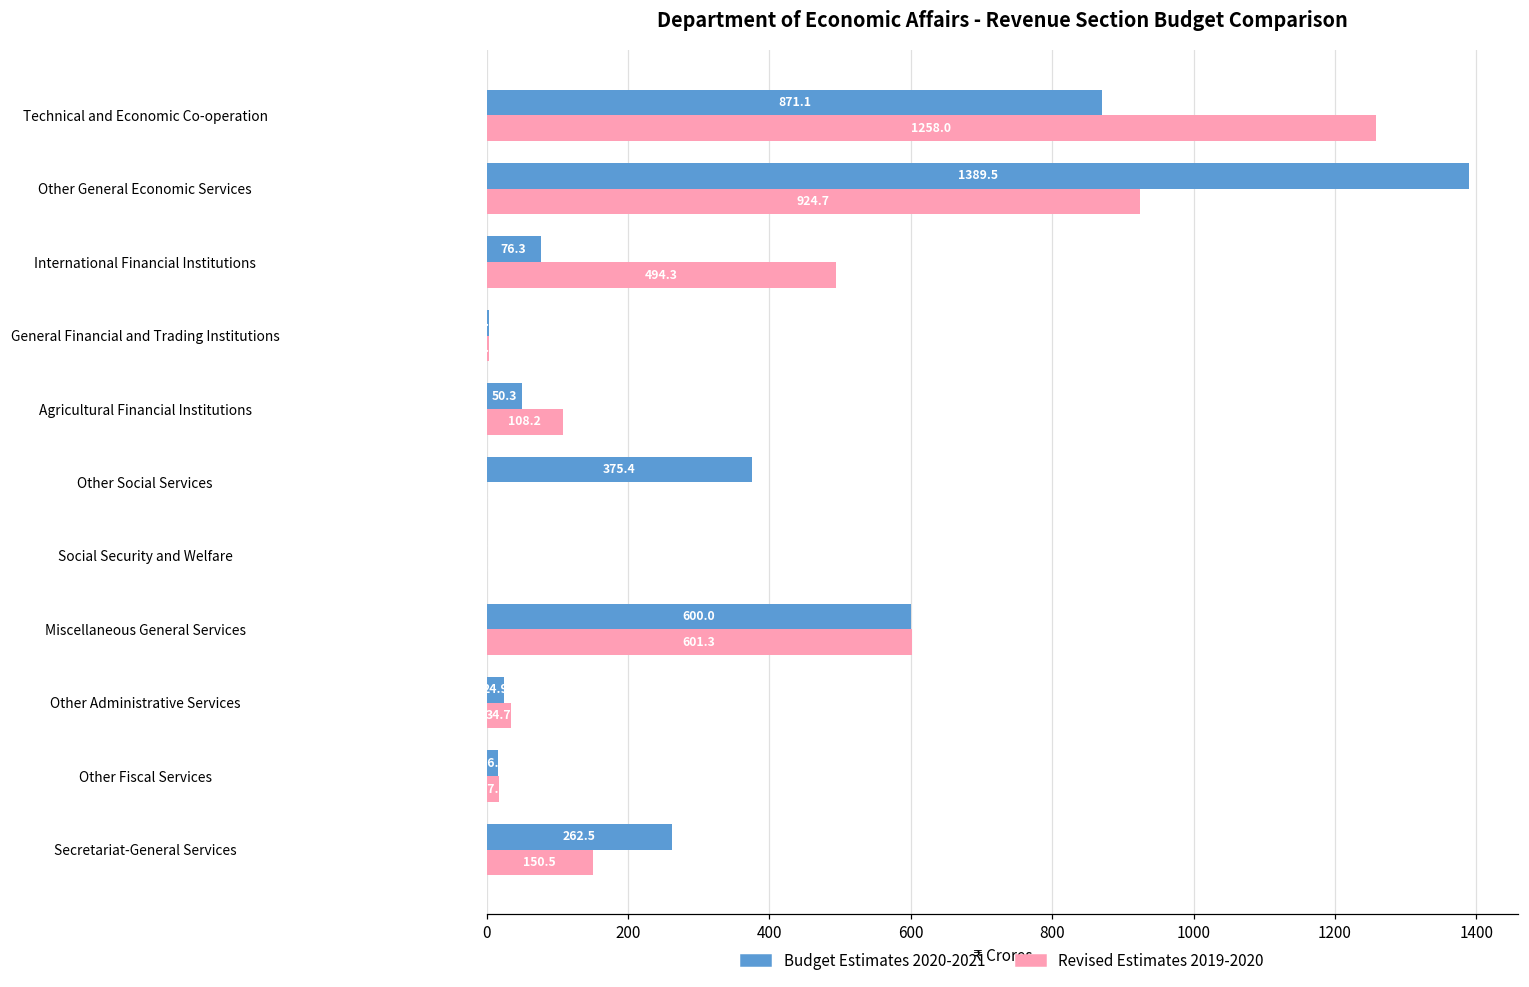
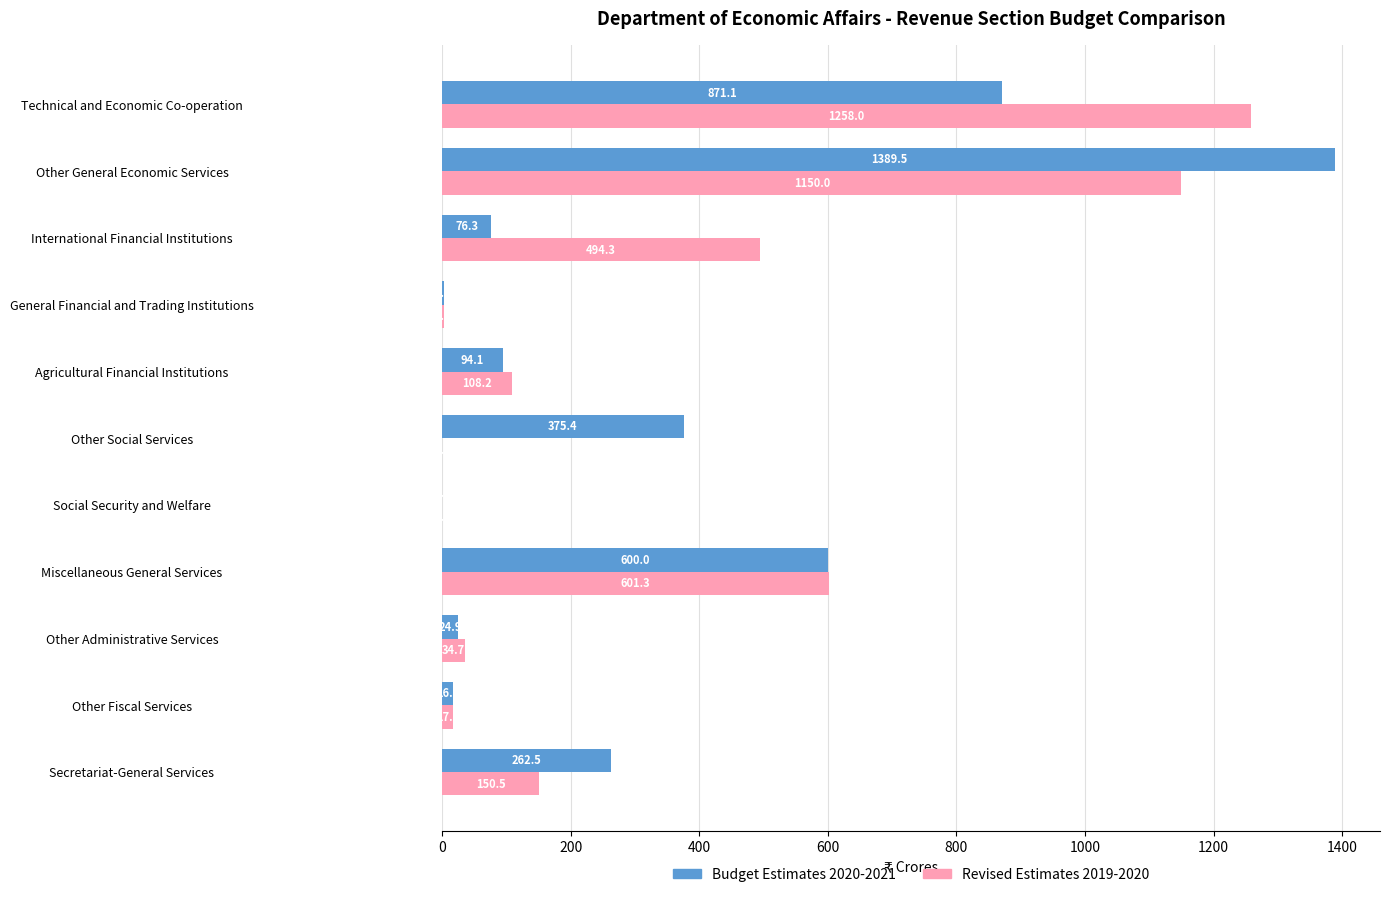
Revised Estimates 2019-2020, Other General Economic Services: 924.7 -> 1150.0
Budget Estimates 2020-2021, Agricultural Financial Institutions: 50.3 -> 94.1
